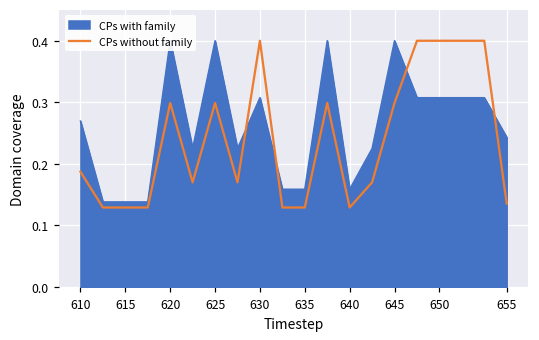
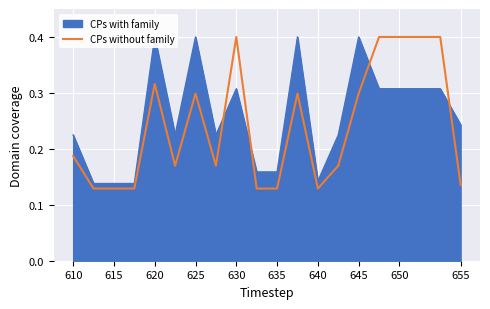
CPs with family, 610: 0.27 -> 0.22
CPs without family, 620: 0.30 -> 0.32
CPs with family, 640: 0.16 -> 0.14
